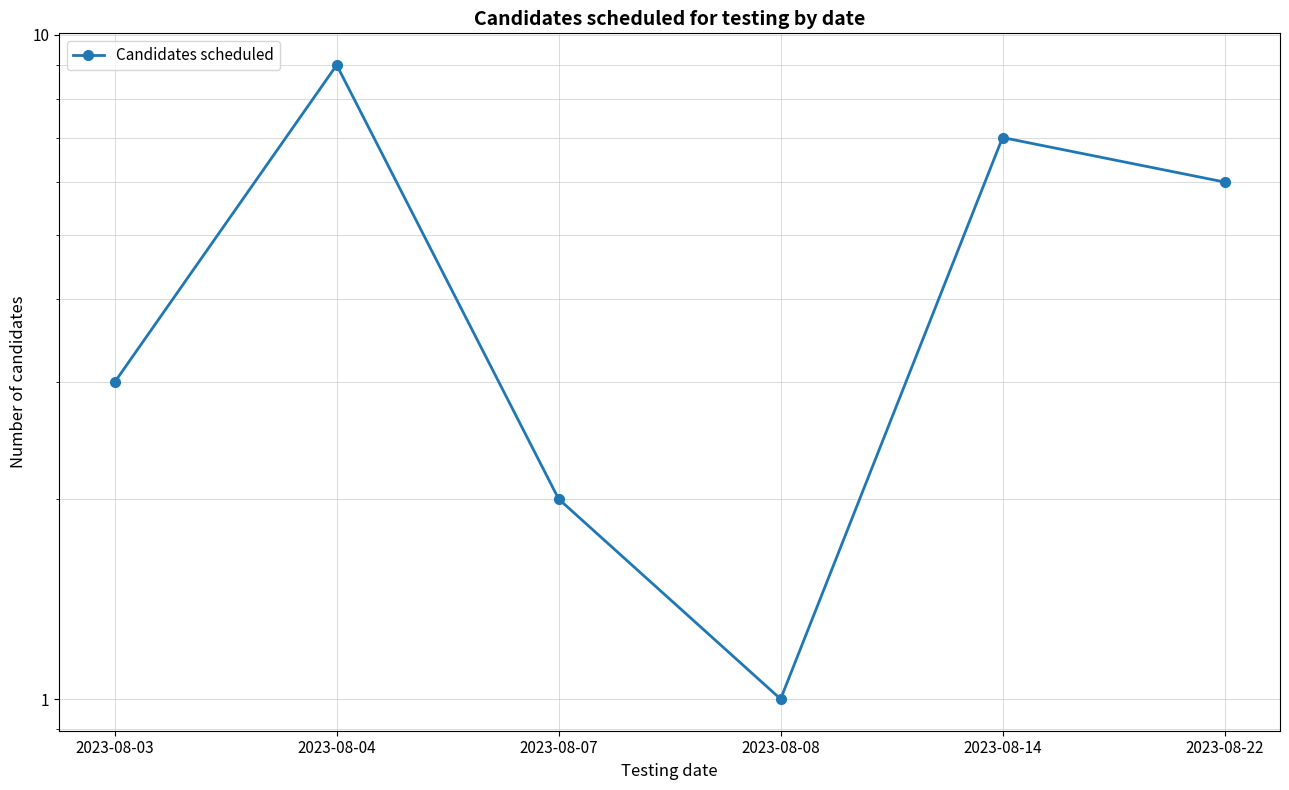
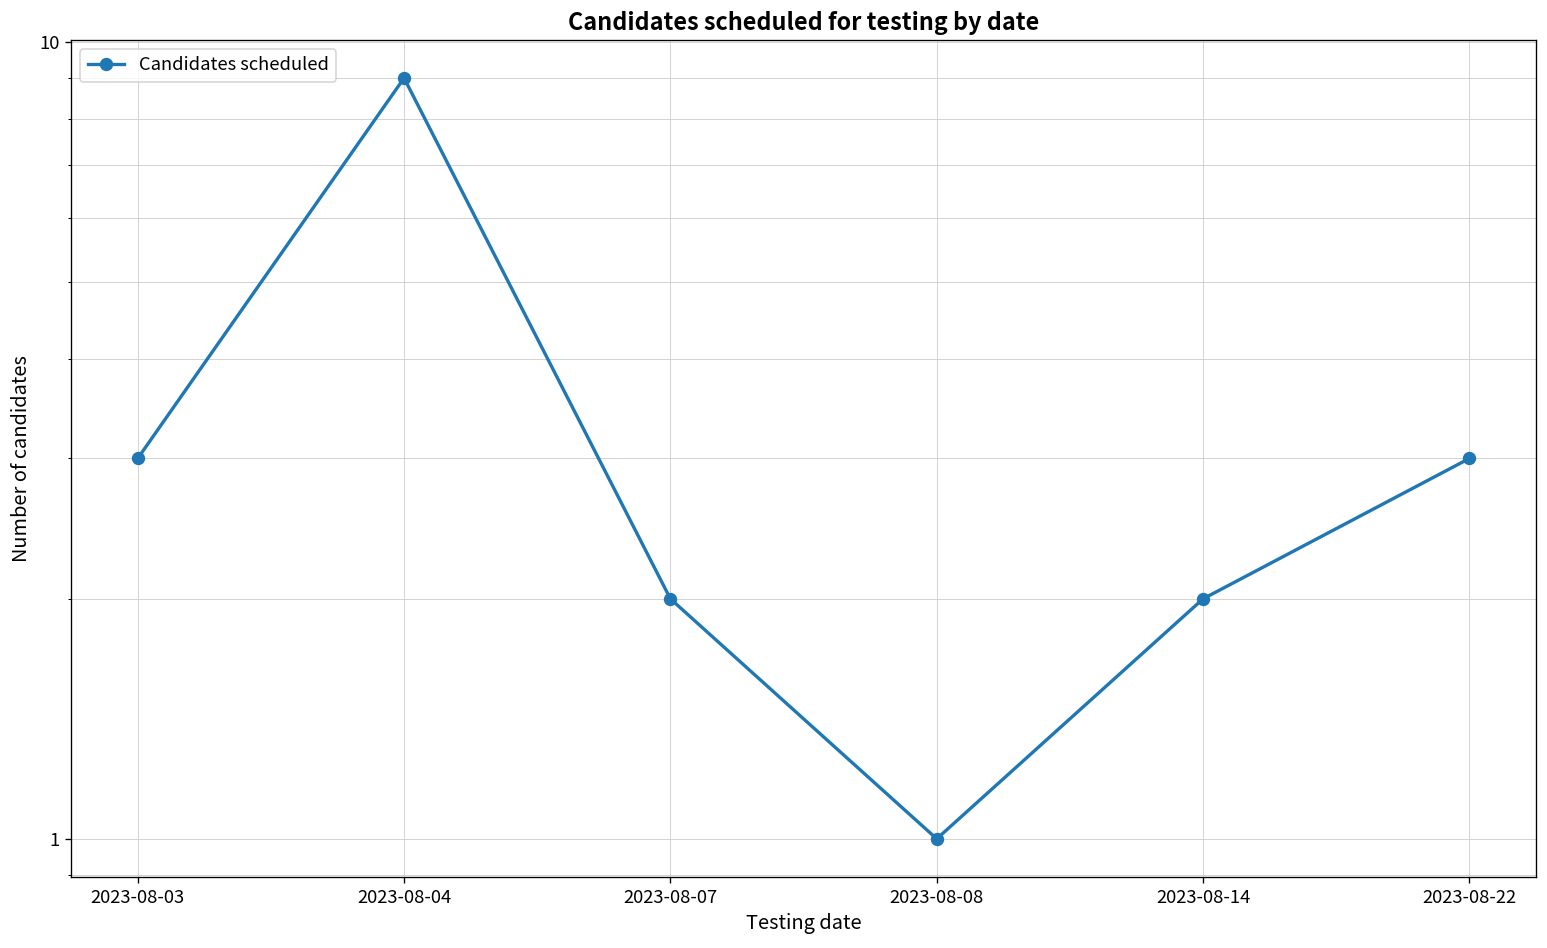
2023-08-14: 7 -> 2
2023-08-22: 6 -> 3
